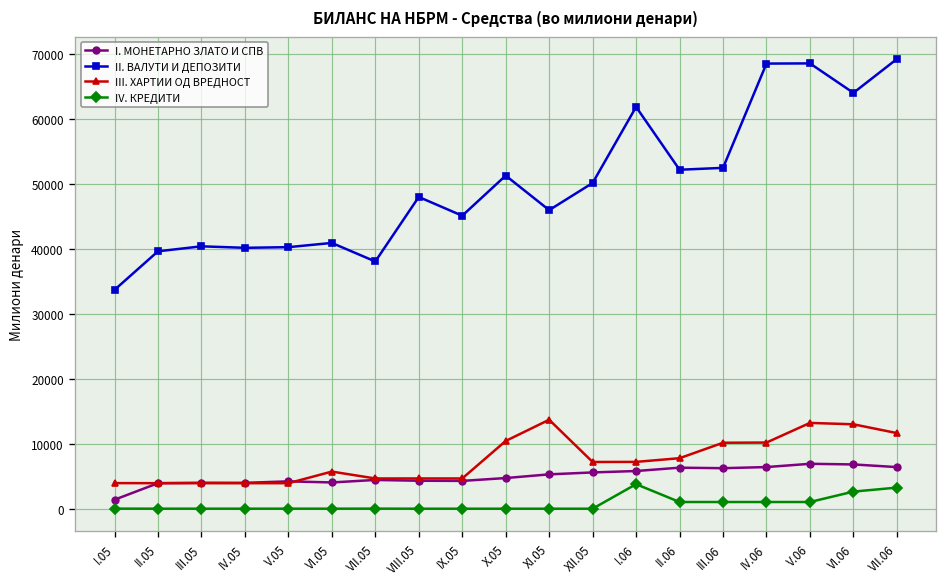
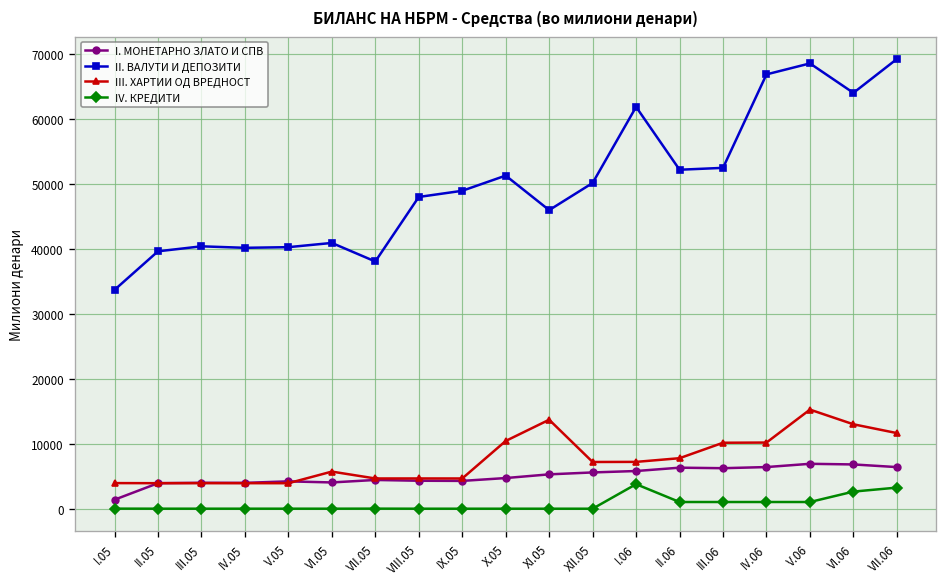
II. ВАЛУТИ И ДЕПОЗИТИ, IX.05: 45000 -> 49000
II. ВАЛУТИ И ДЕПОЗИТИ, IV.06: 69000 -> 67000
III. ХАРТИИ ОД ВРЕДНОСТ, V.06: 13000 -> 15000
